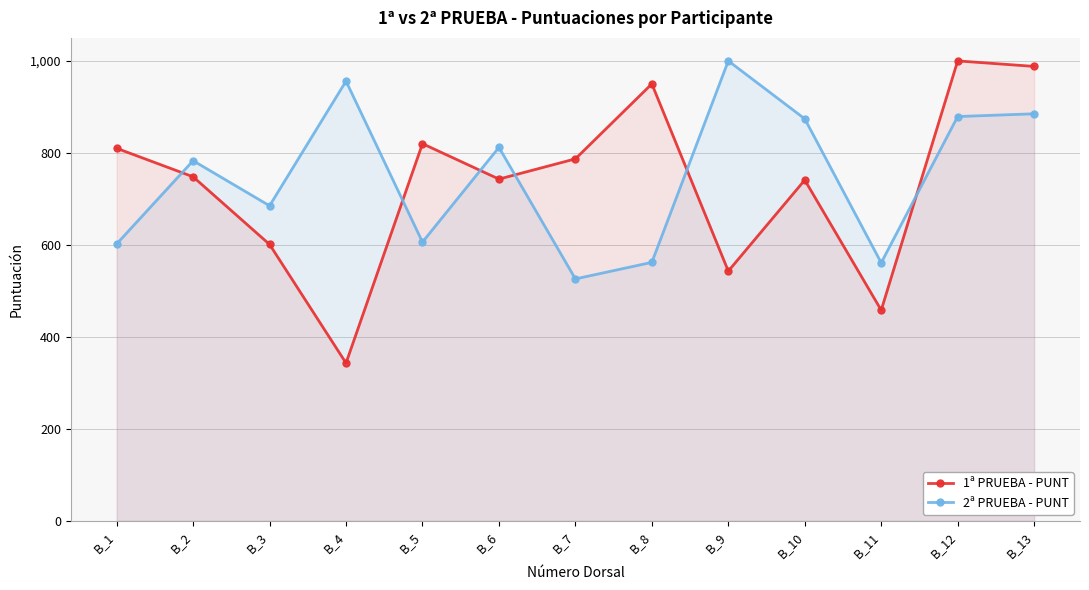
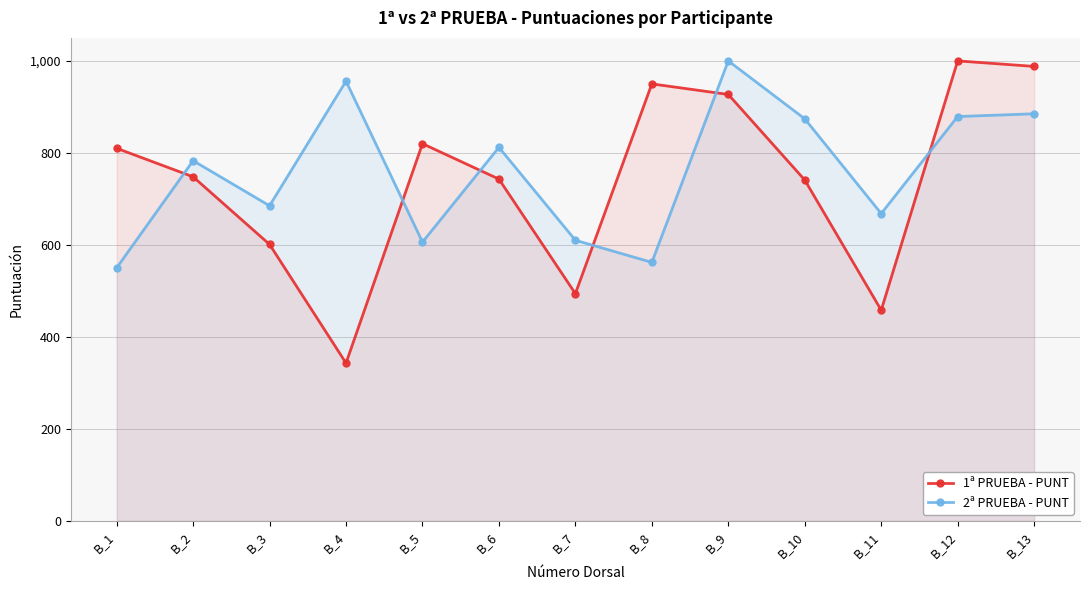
2ª PRUEBA - PUNT, B_1: 600 -> 550
1ª PRUEBA - PUNT, B_7: 790 -> 490
2ª PRUEBA - PUNT, B_7: 530 -> 610
1ª PRUEBA - PUNT, B_9: 540 -> 930
2ª PRUEBA - PUNT, B_11: 560 -> 670
